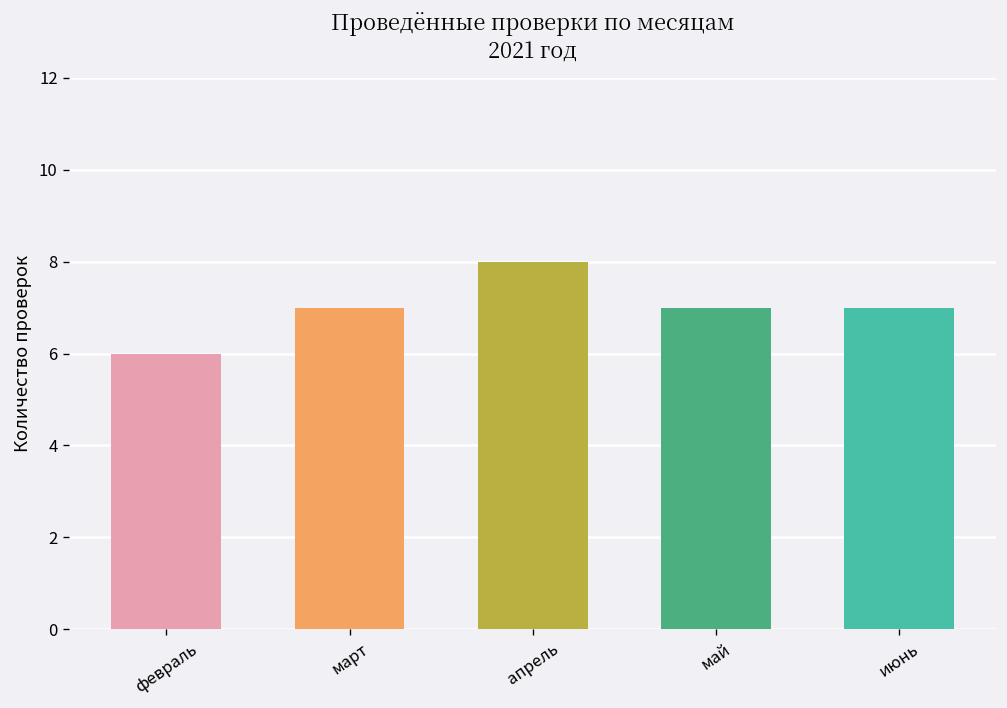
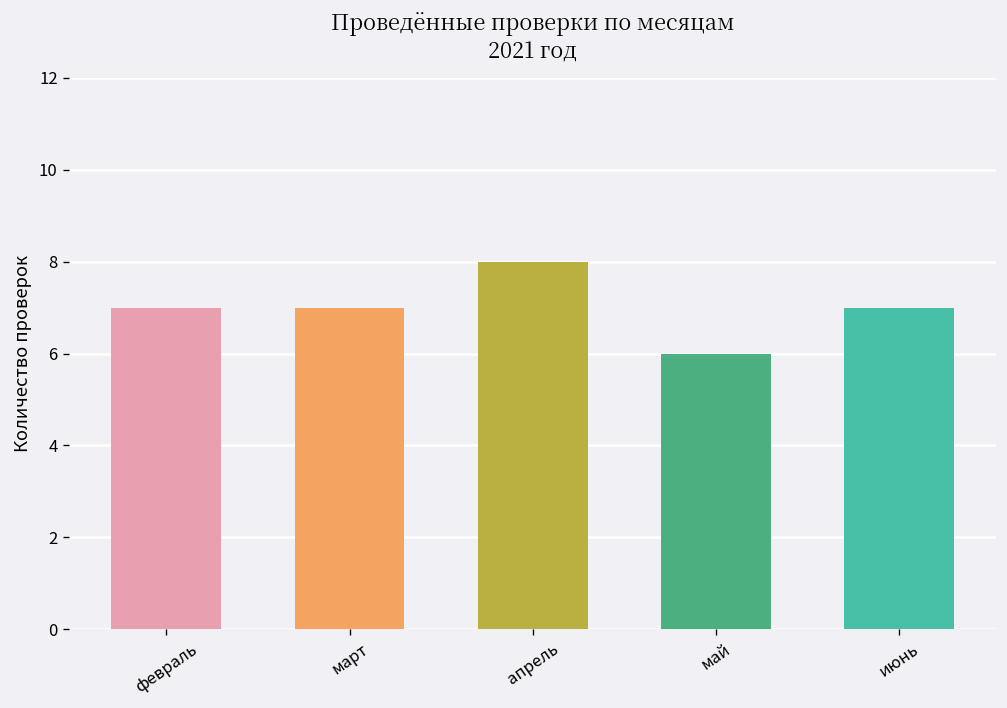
февраль: 6 -> 7
май: 7 -> 6
